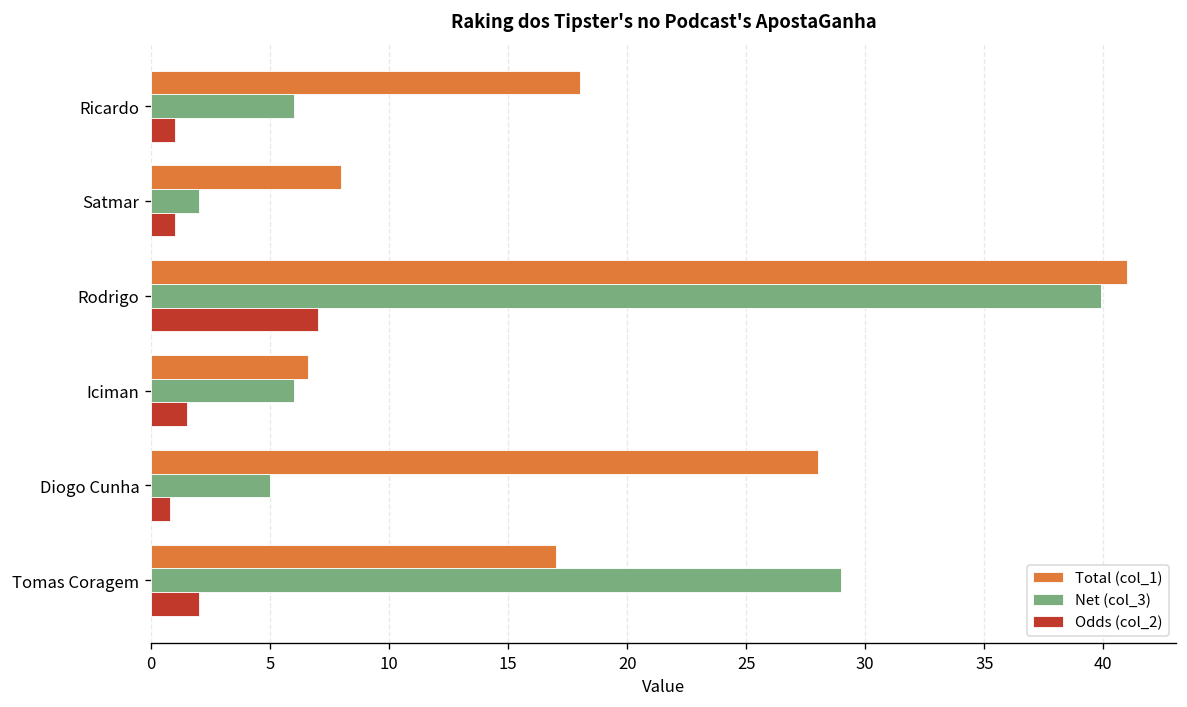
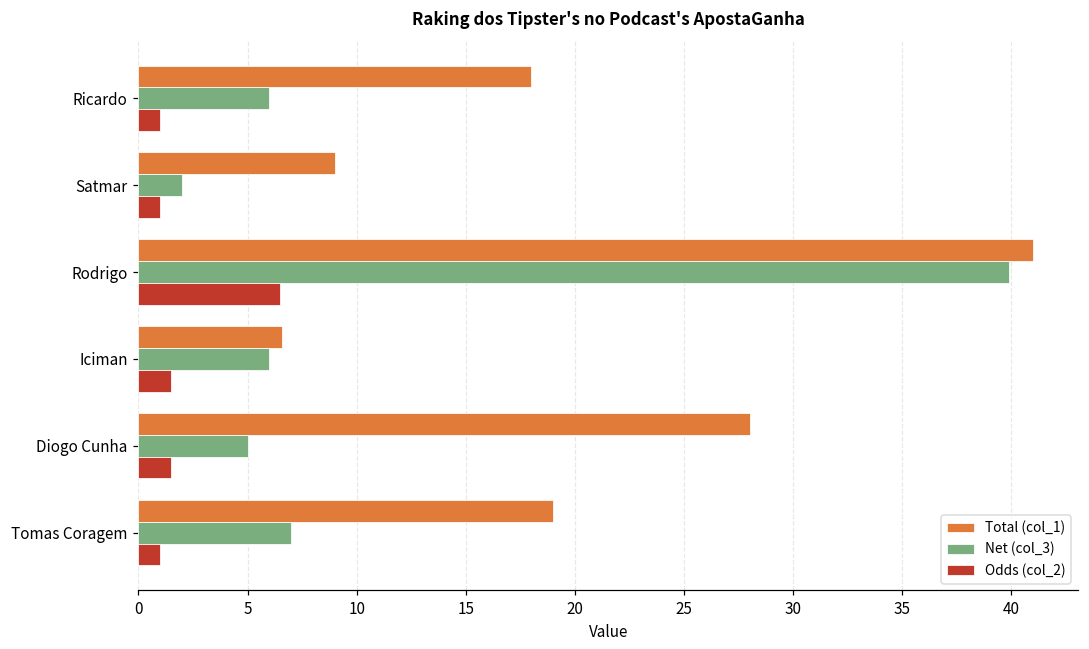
Total (col_1), Satmar: 8 -> 9
Odds (col_2), Rodrigo: 7.0 -> 6.5
Odds (col_2), Diogo Cunha: 0.8 -> 1.5
Total (col_1), Tomas Coragem: 17 -> 19
Net (col_3), Tomas Coragem: 29 -> 7
Odds (col_2), Tomas Coragem: 2 -> 1
